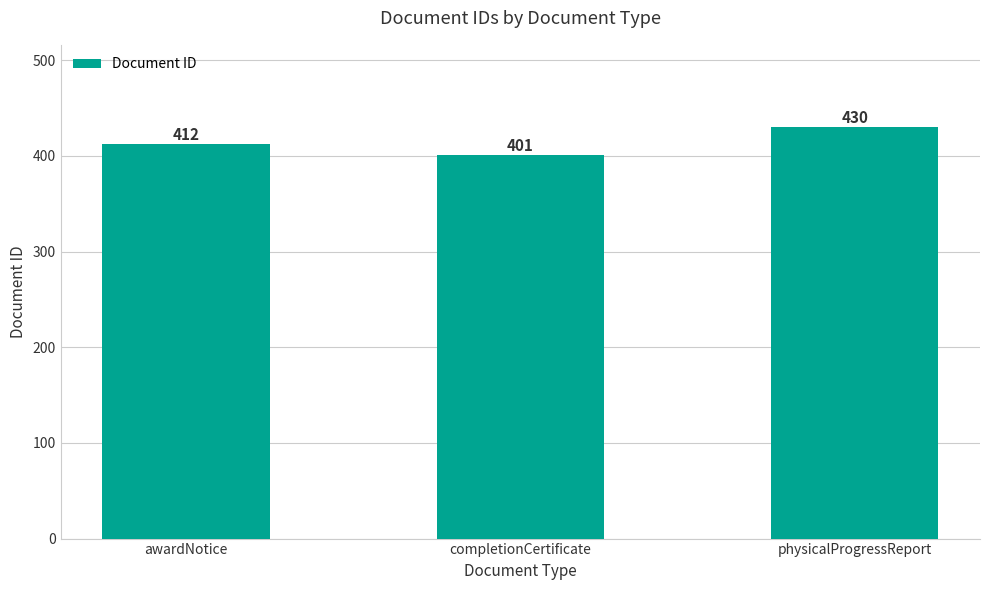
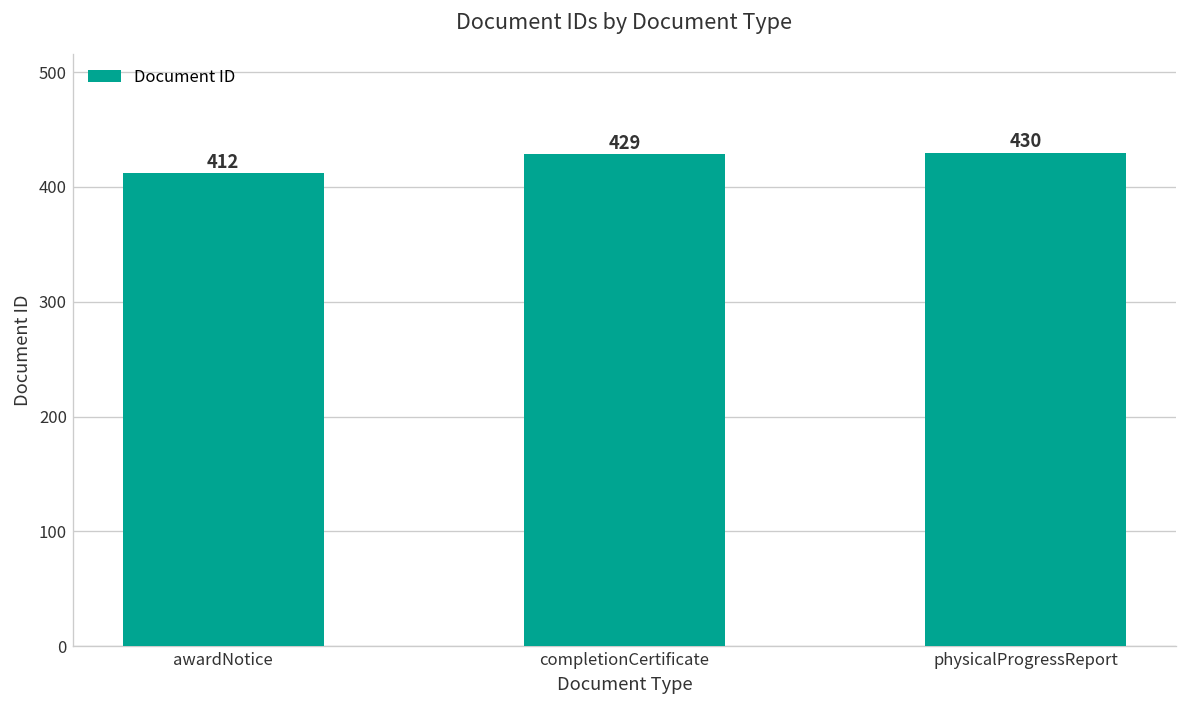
completionCertificate: 401 -> 429
